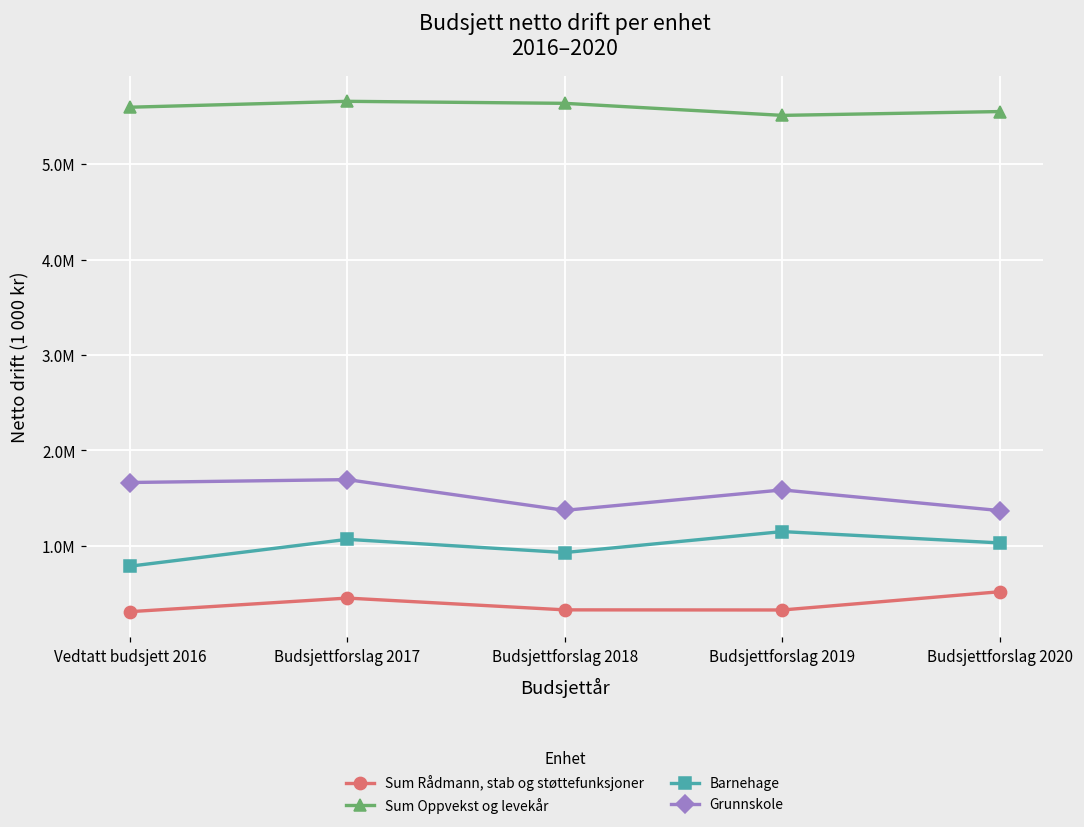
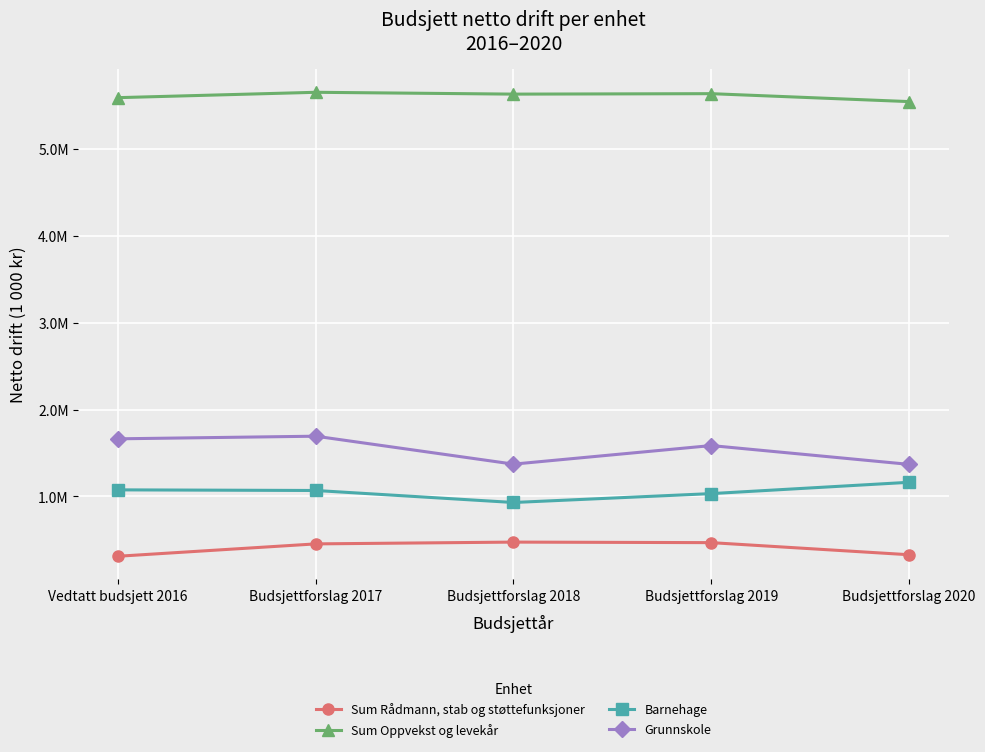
Barnehage, Vedtatt budsjett 2016: 800000 -> 1100000
Sum Rådmann, stab og støttefunksjoner, Budsjettforslag 2018: 300000 -> 500000
Sum Rådmann, stab og støttefunksjoner, Budsjettforslag 2019: 300000 -> 500000
Sum Oppvekst og levekår, Budsjettforslag 2019: 5500000 -> 5600000
Barnehage, Budsjettforslag 2019: 1100000 -> 1000000
Sum Rådmann, stab og støttefunksjoner, Budsjettforslag 2020: 500000 -> 300000
Barnehage, Budsjettforslag 2020: 1000000 -> 1200000
